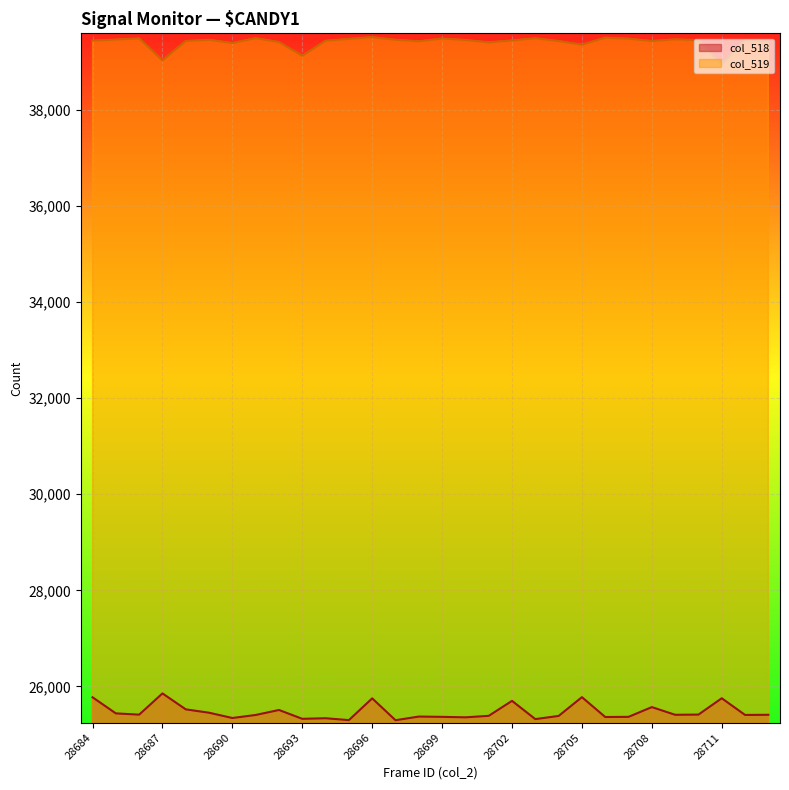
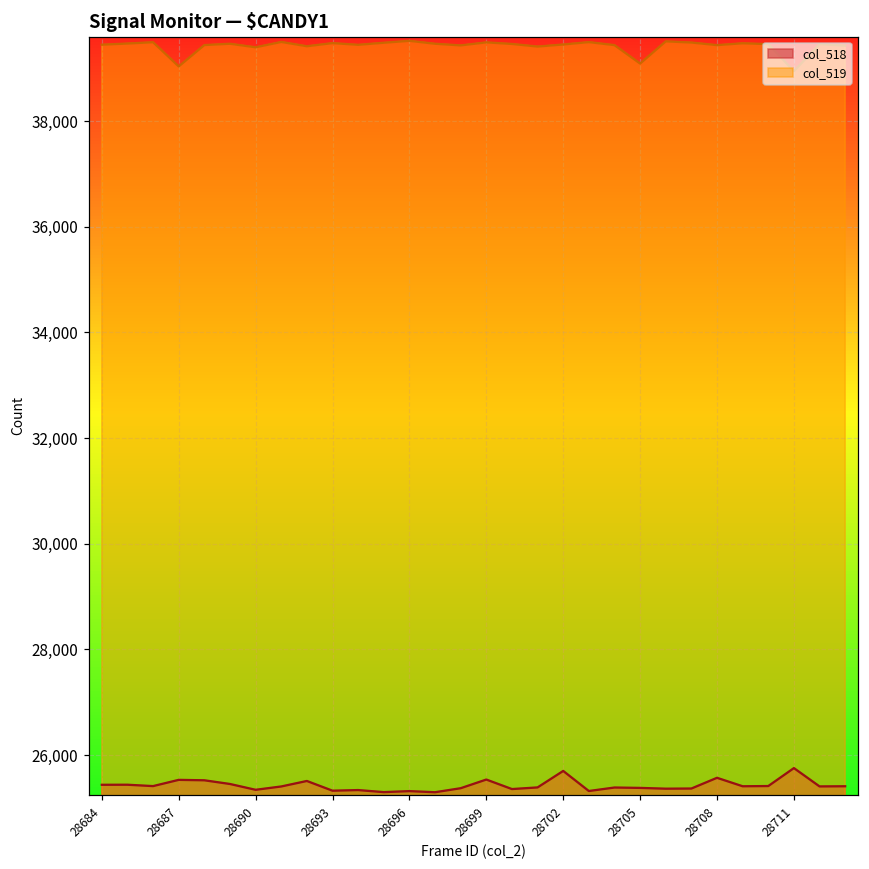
col_518, 28684: 25,800 -> 25,400
col_518, 28687: 25,900 -> 25,500
col_519, 28693: 39,100 -> 39,500
col_518, 28696: 25,800 -> 25,300
col_518, 28699: 25,400 -> 25,500
col_518, 28705: 25,800 -> 25,400
col_519, 28705: 39,400 -> 39,100
